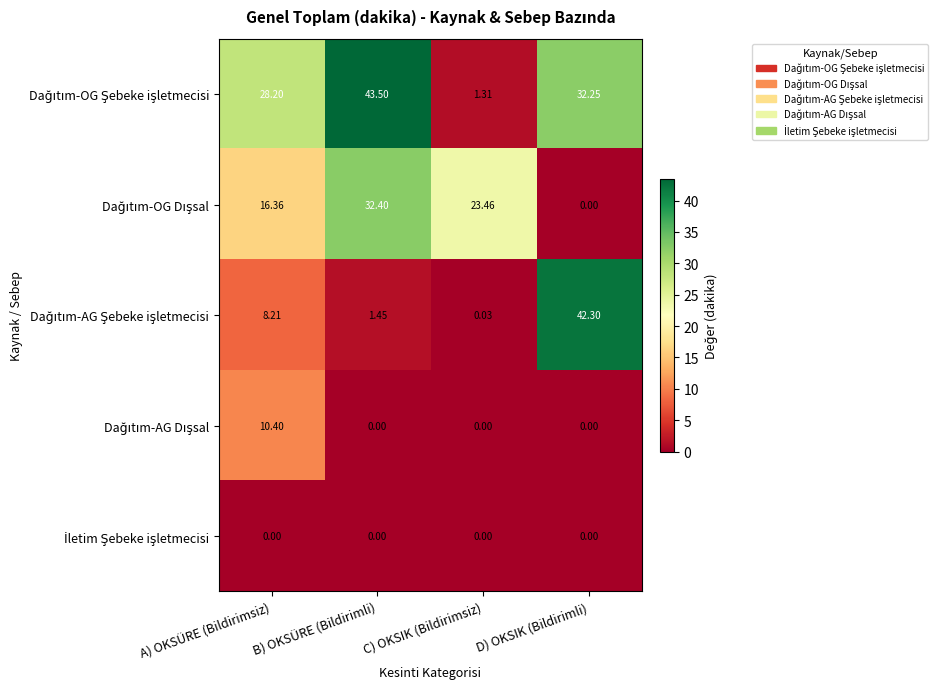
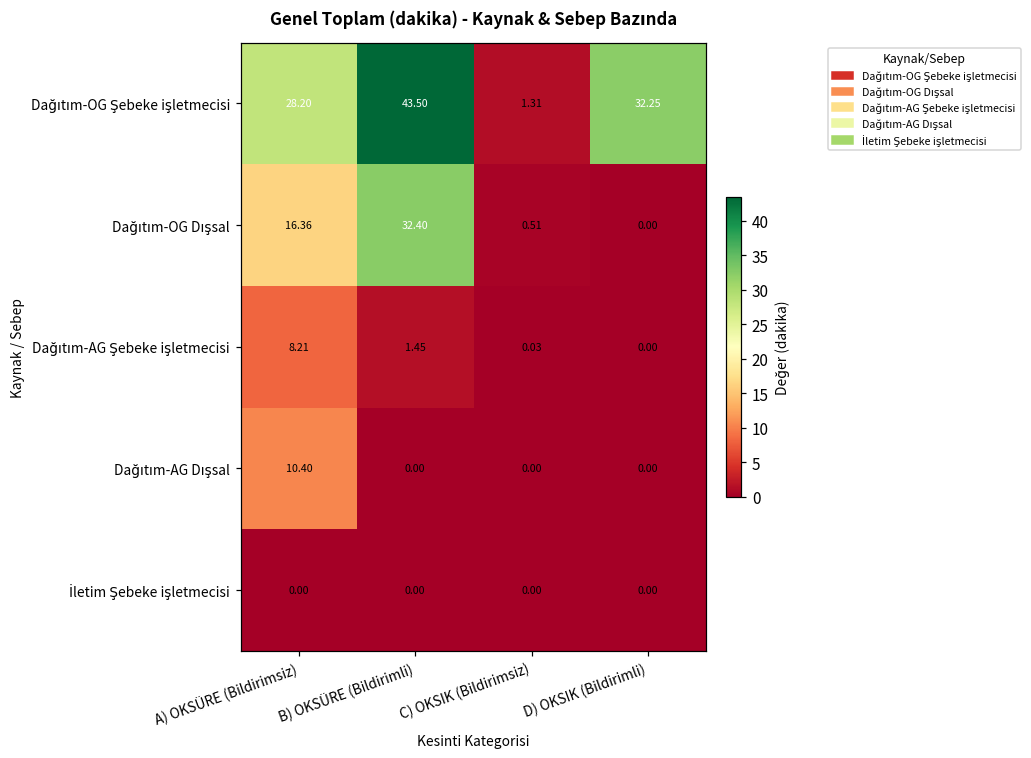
Dağıtım-OG Dışsal, C) OKSIK (Bildirimsiz): 23.46 -> 0.51
Dağıtım-AG Şebeke işletmecisi, D) OKSIK (Bildirimli): 42.30 -> 0.00
